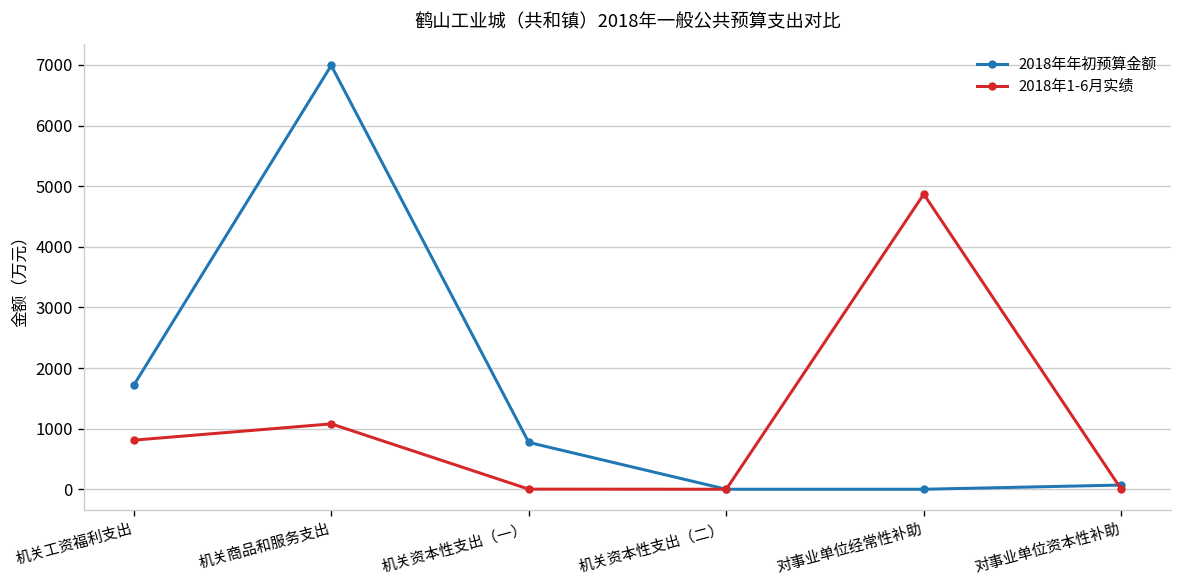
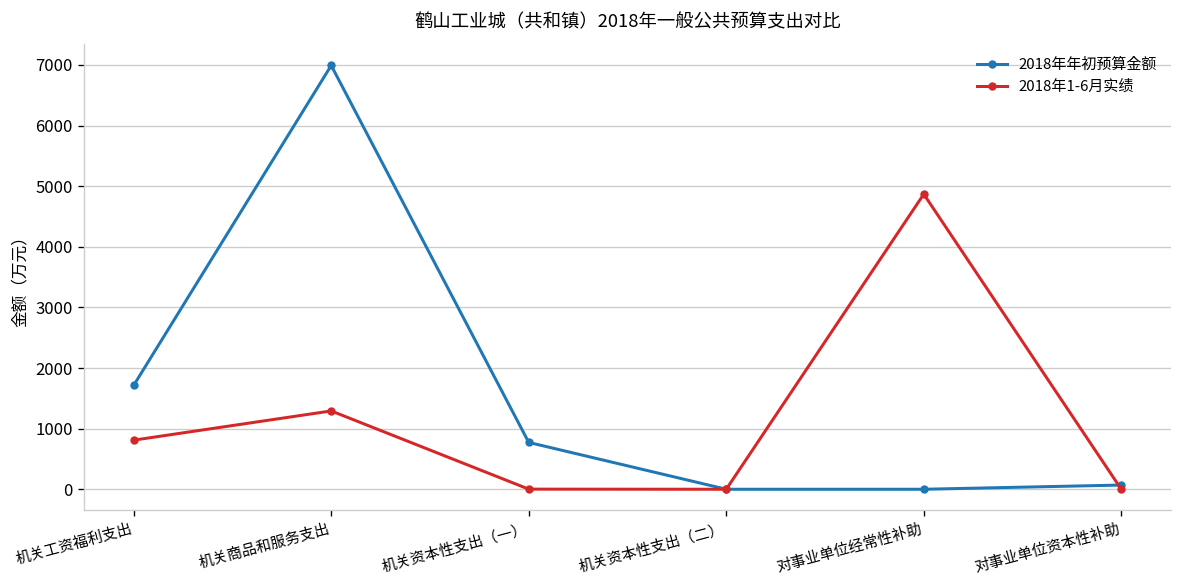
2018年1-6月实绩, 机关商品和服务支出: 1100 -> 1300
